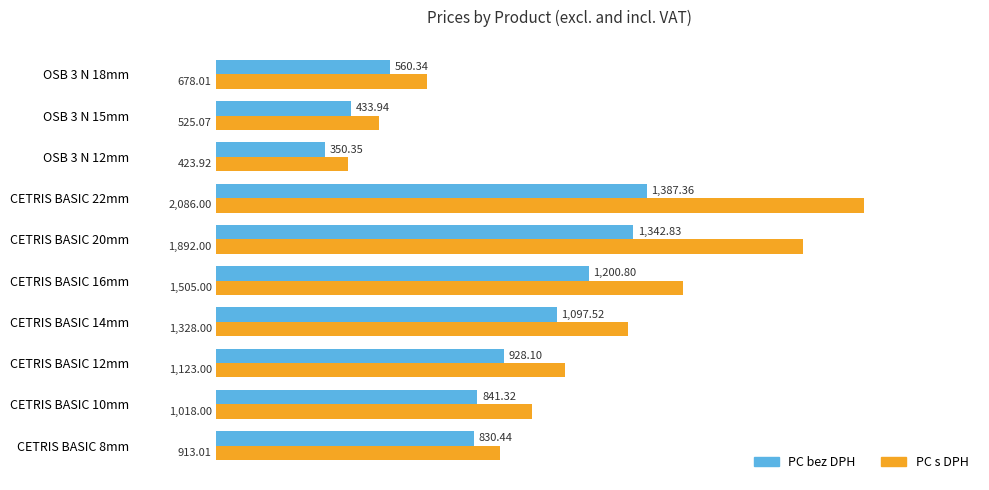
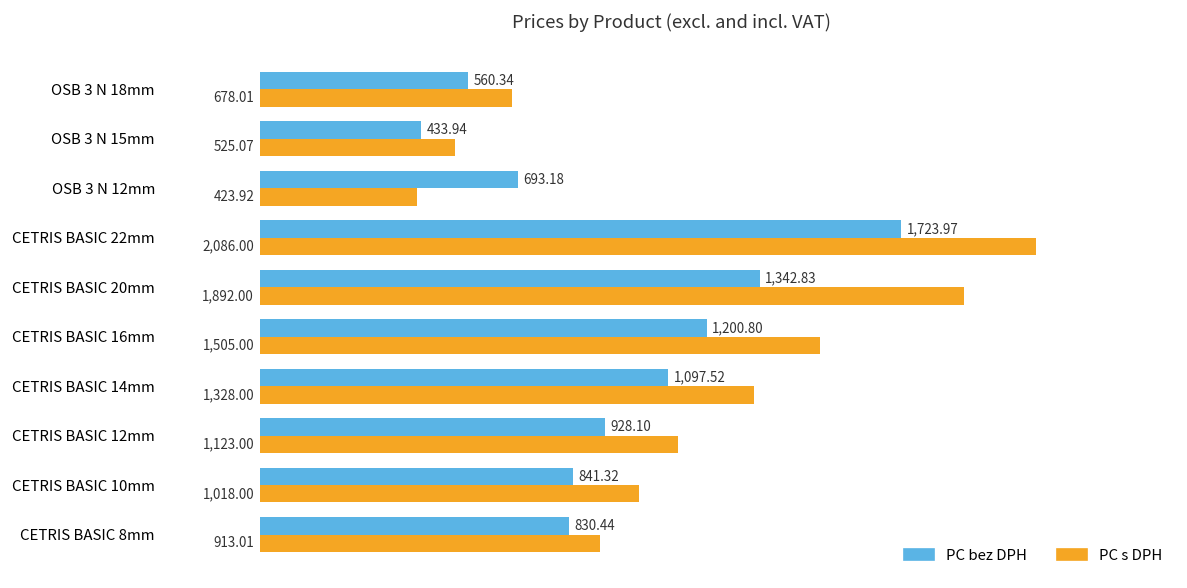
PC bez DPH, OSB 3 N 12mm: 350.35 -> 693.18
PC bez DPH, CETRIS BASIC 22mm: 1,387.36 -> 1,723.97
